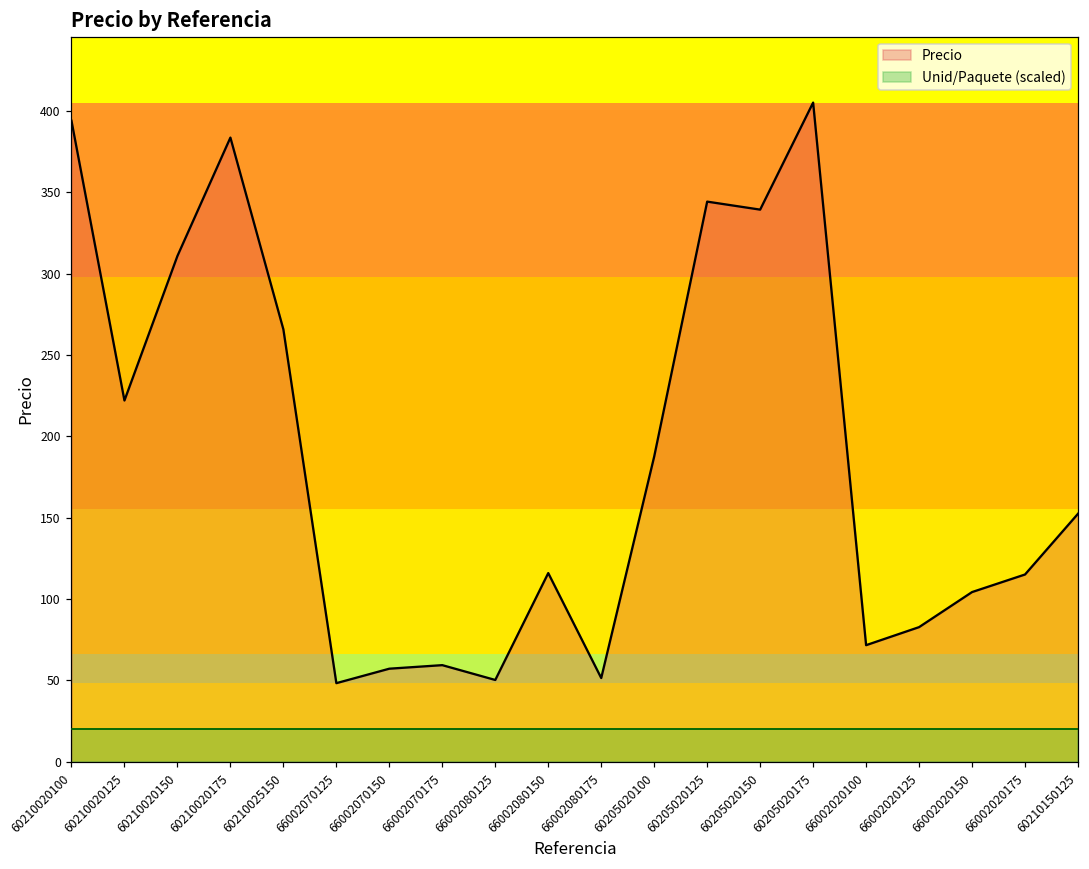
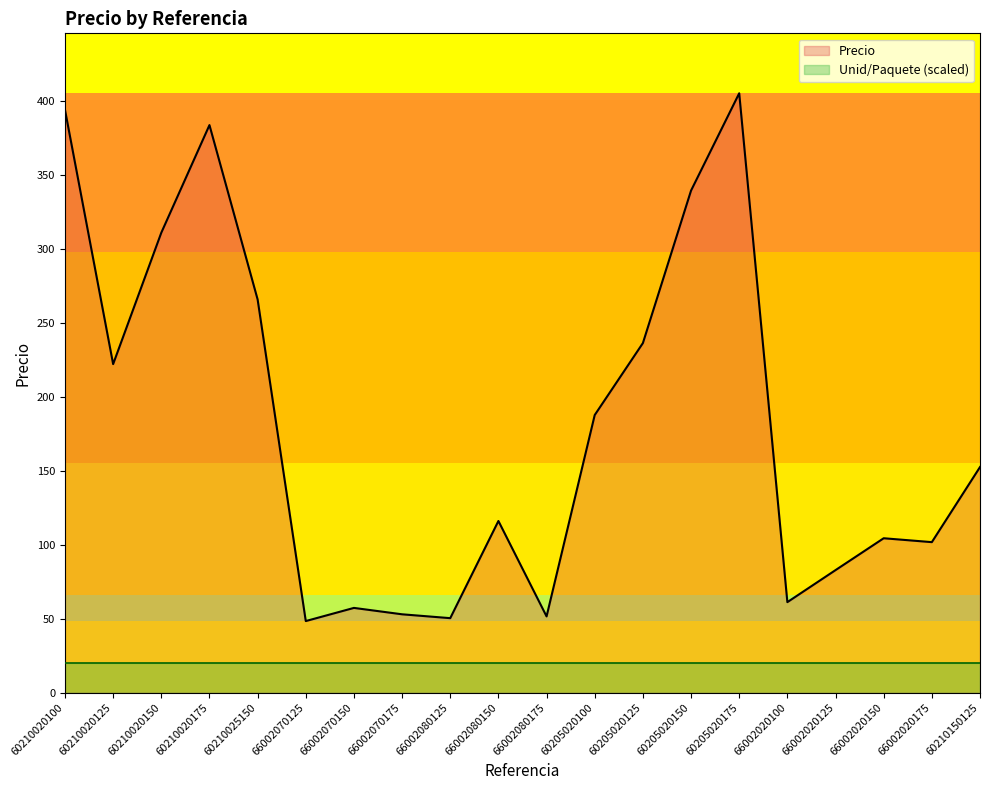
Precio, 66002070175: 59 -> 53
Precio, 60205020125: 344 -> 236
Precio, 66002020100: 72 -> 61
Precio, 66002020175: 115 -> 102
